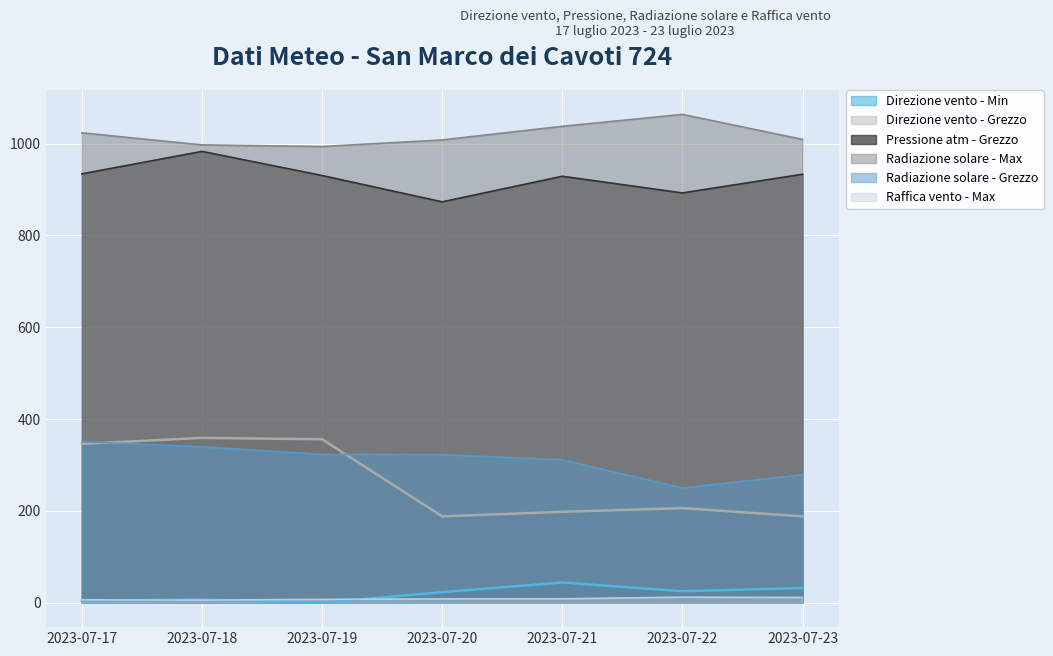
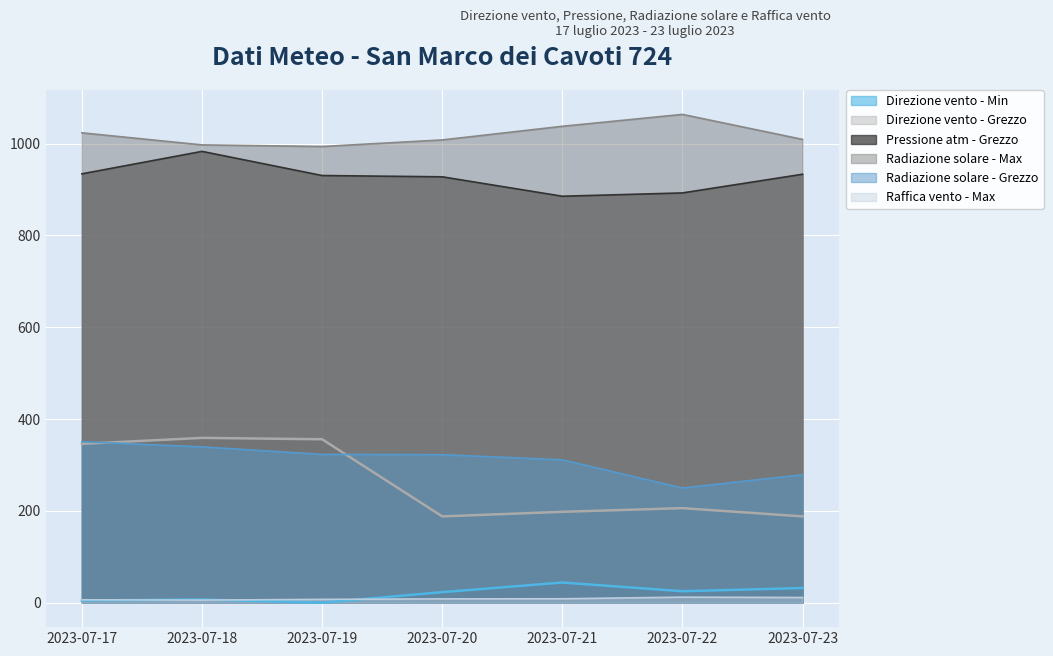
Pressione atm - Grezzo, 2023-07-20: 870 -> 930
Pressione atm - Grezzo, 2023-07-21: 930 -> 890
